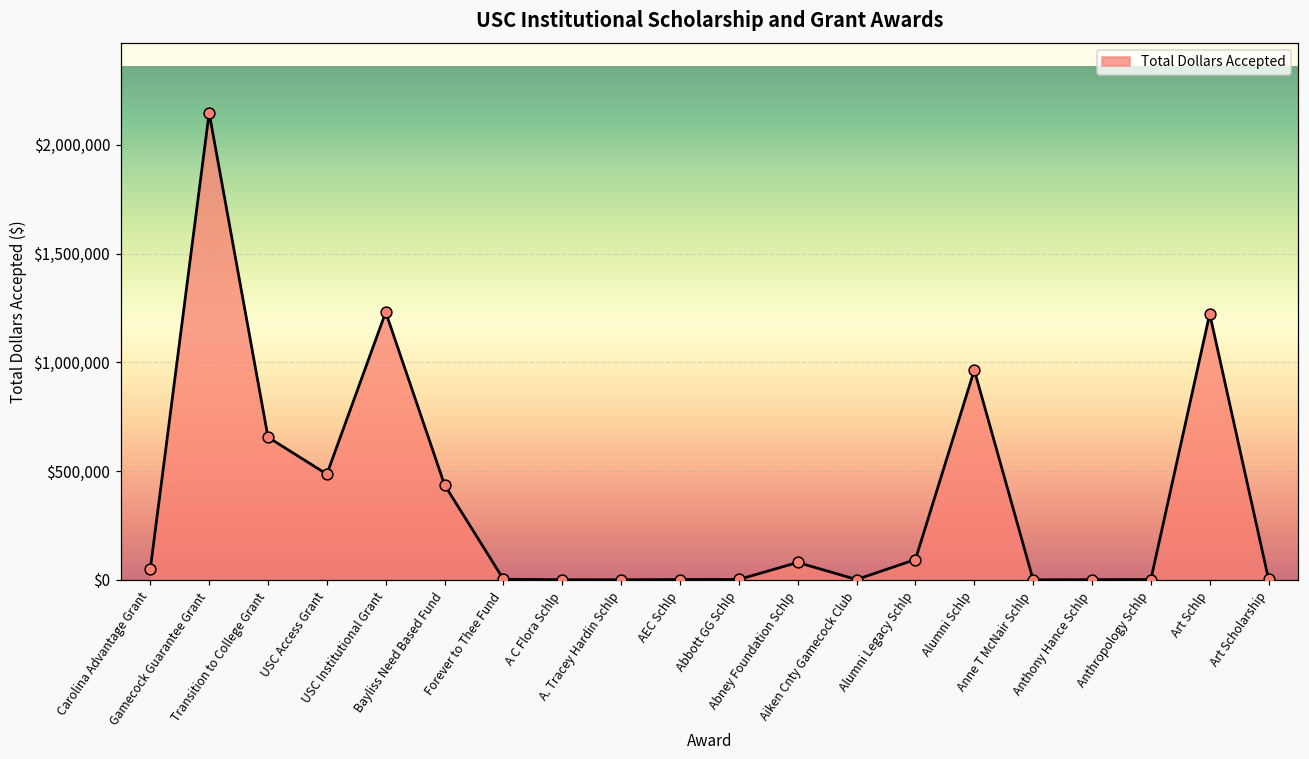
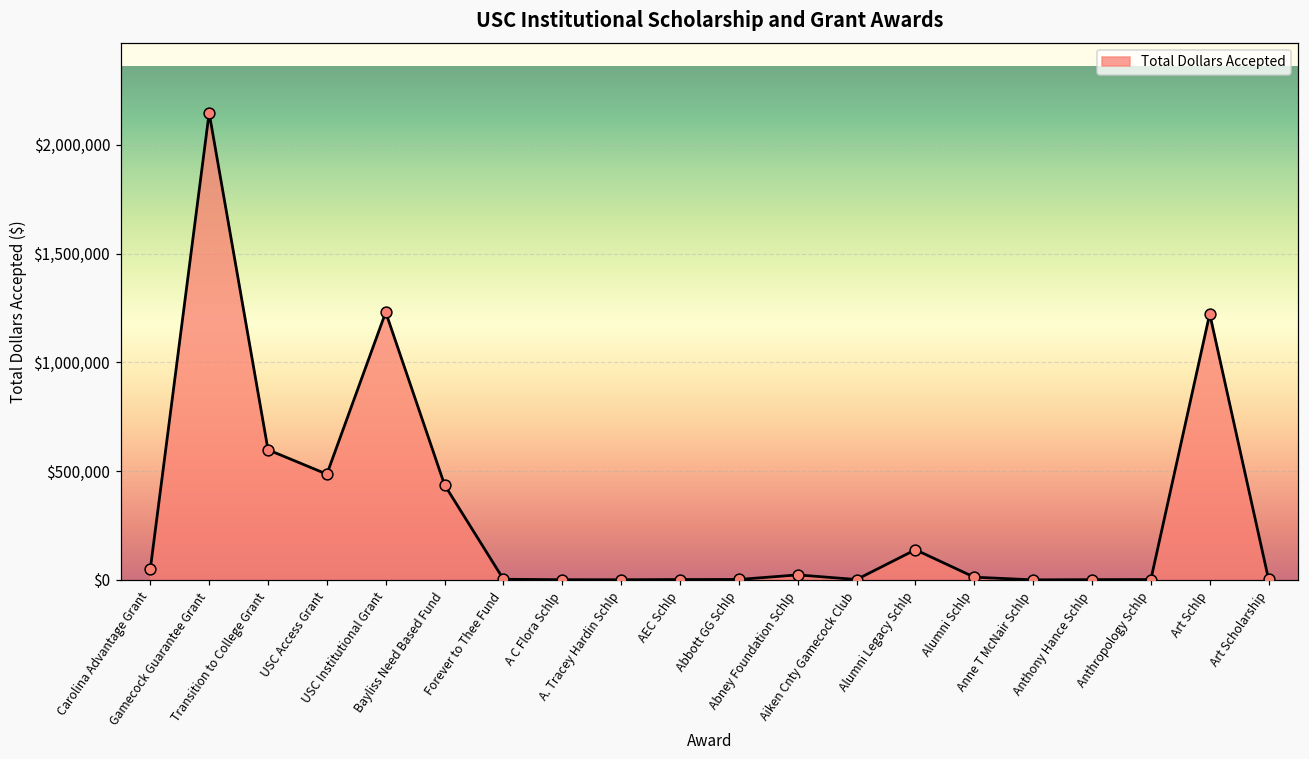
Transition to College Grant: $660,000 -> $600,000
Abney Foundation Schlp: $80,000 -> $20,000
Alumni Legacy Schlp: $90,000 -> $140,000
Alumni Schlp: $960,000 -> $10,000
